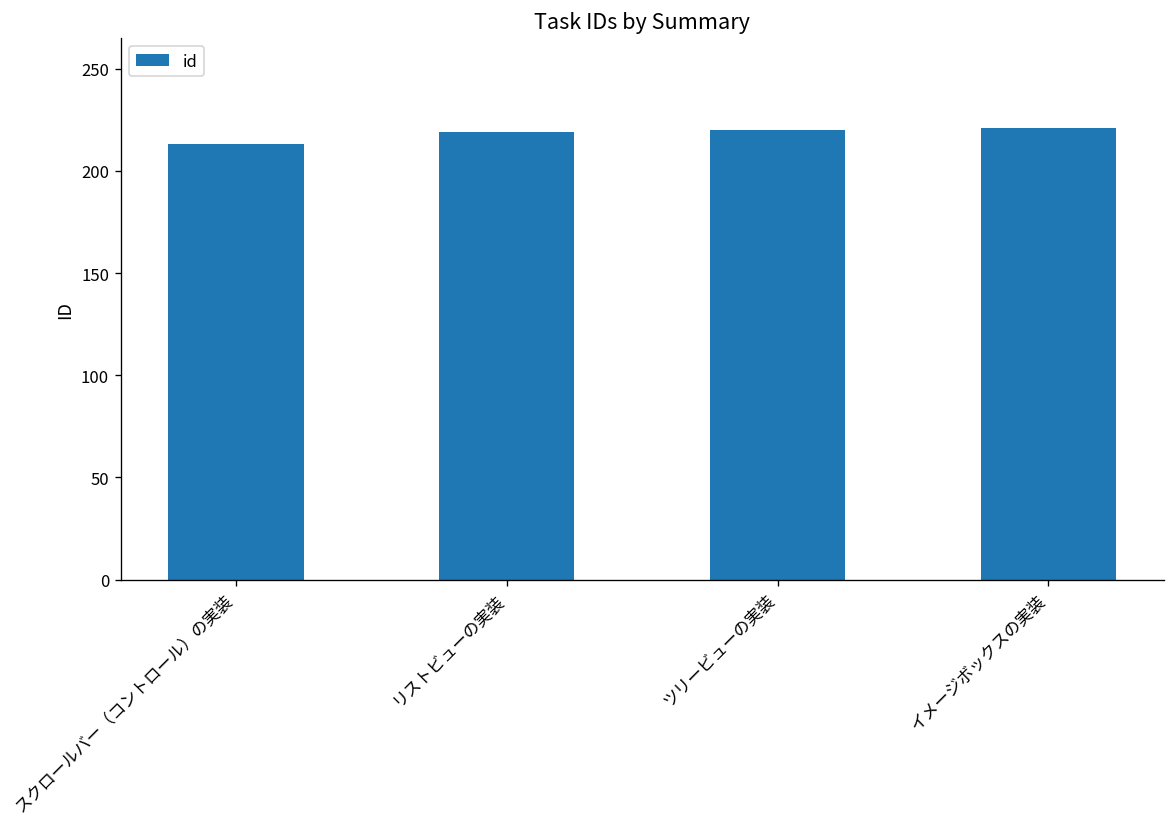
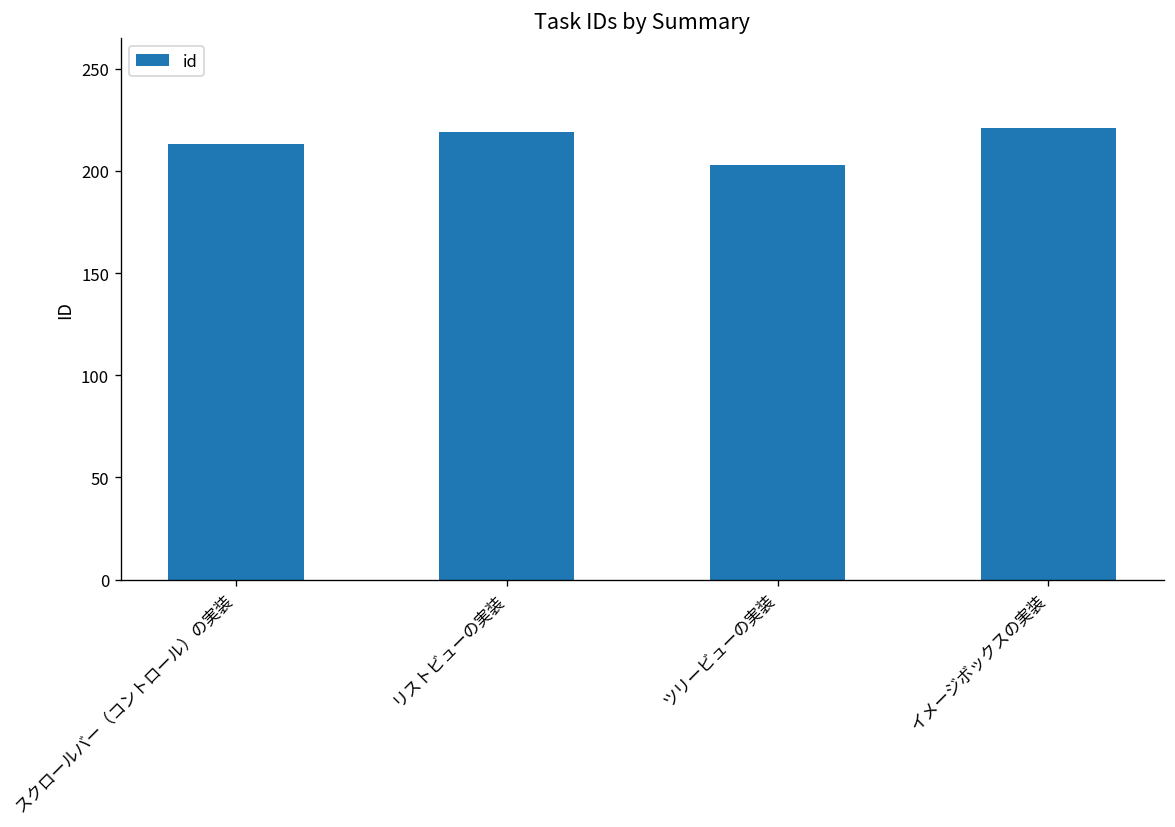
ツリービューの実装: 220 -> 203
